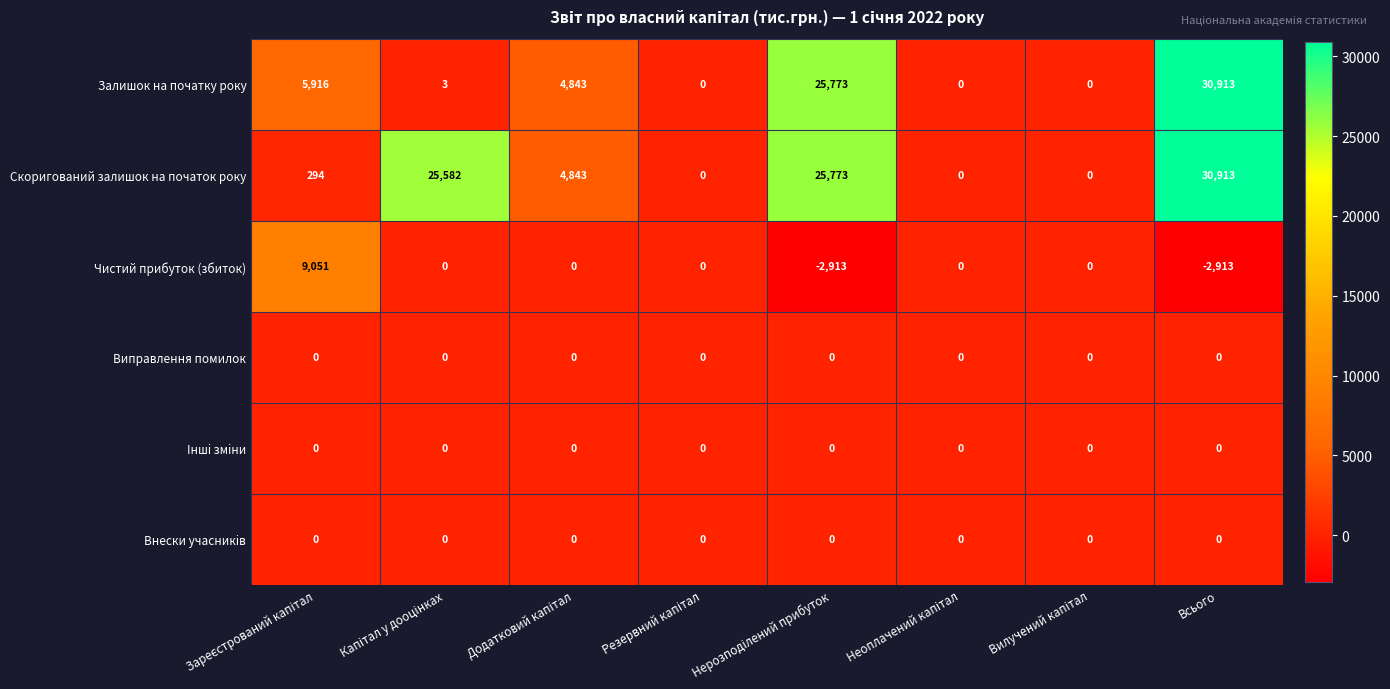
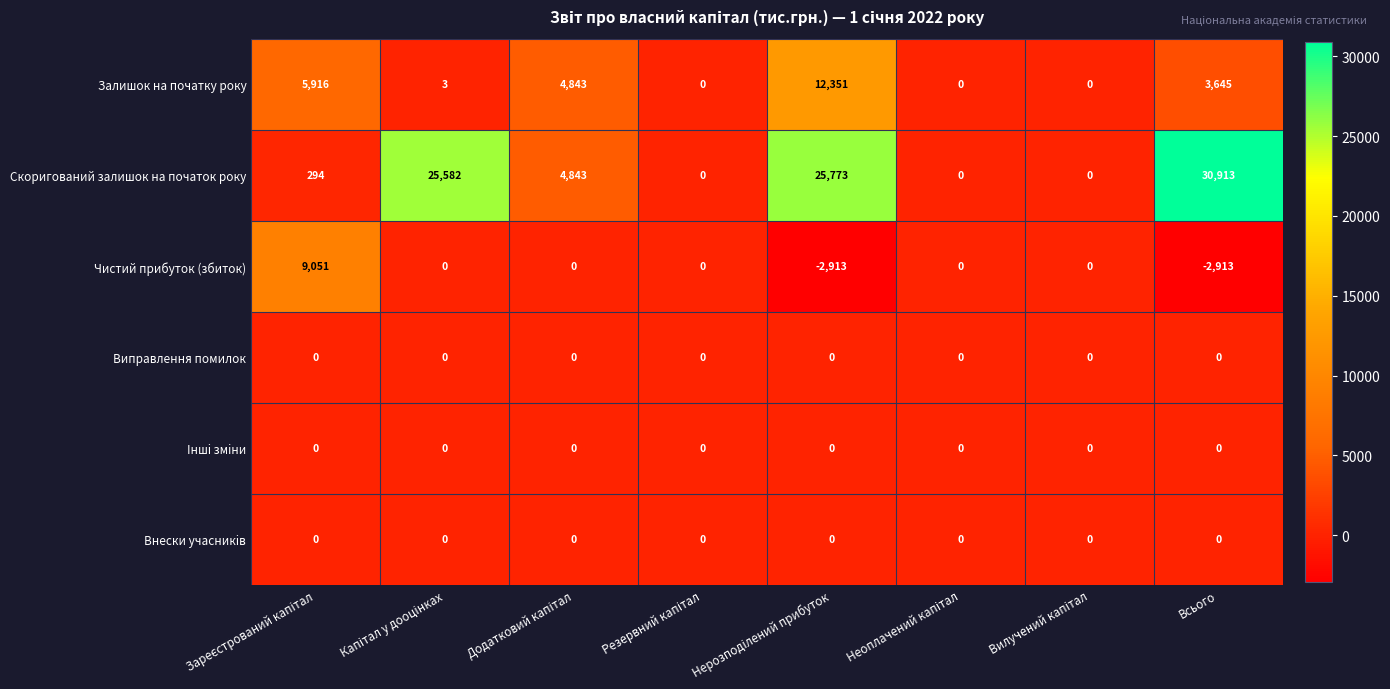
Залишок на початку року, Нерозподілений прибуток: 25,773 -> 12,351
Залишок на початку року, Всього: 30,913 -> 3,645
